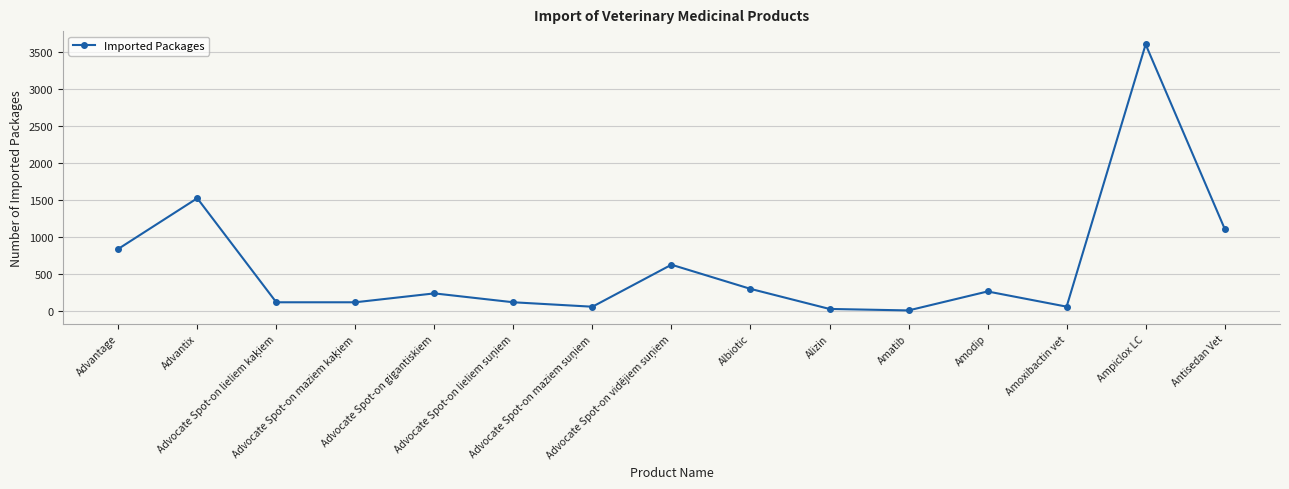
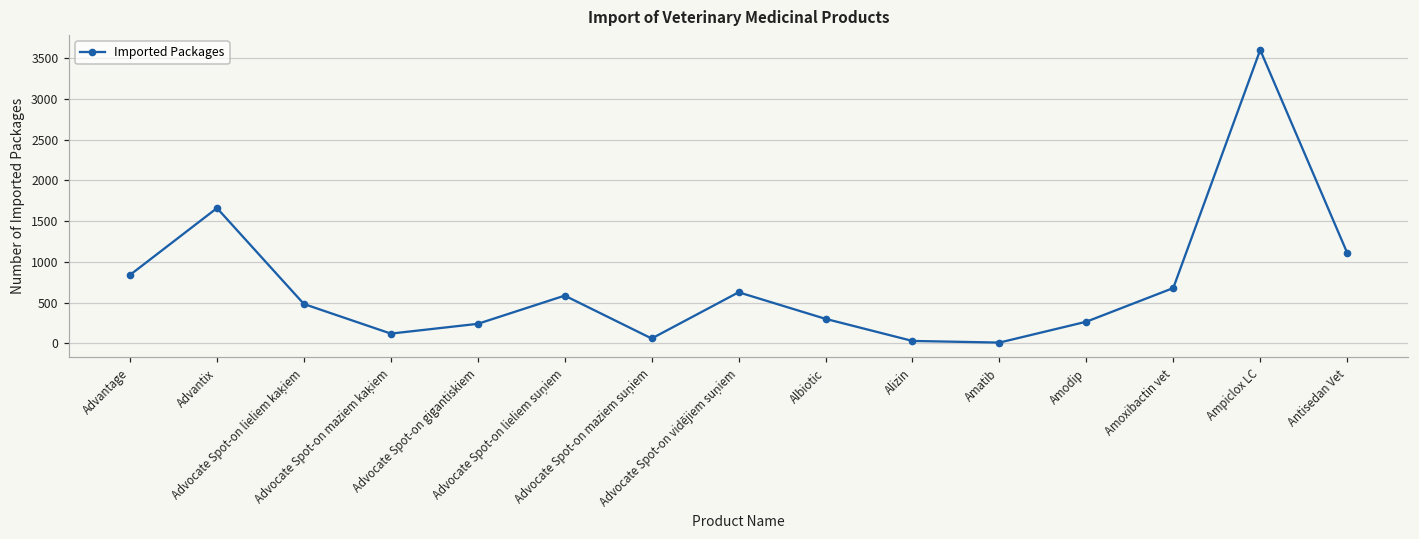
Advantix: 1500 -> 1700
Advocate Spot-on lieliem kaķiem: 100 -> 500
Advocate Spot-on lieliem suņiem: 100 -> 600
Amoxibactin vet: 100 -> 700
